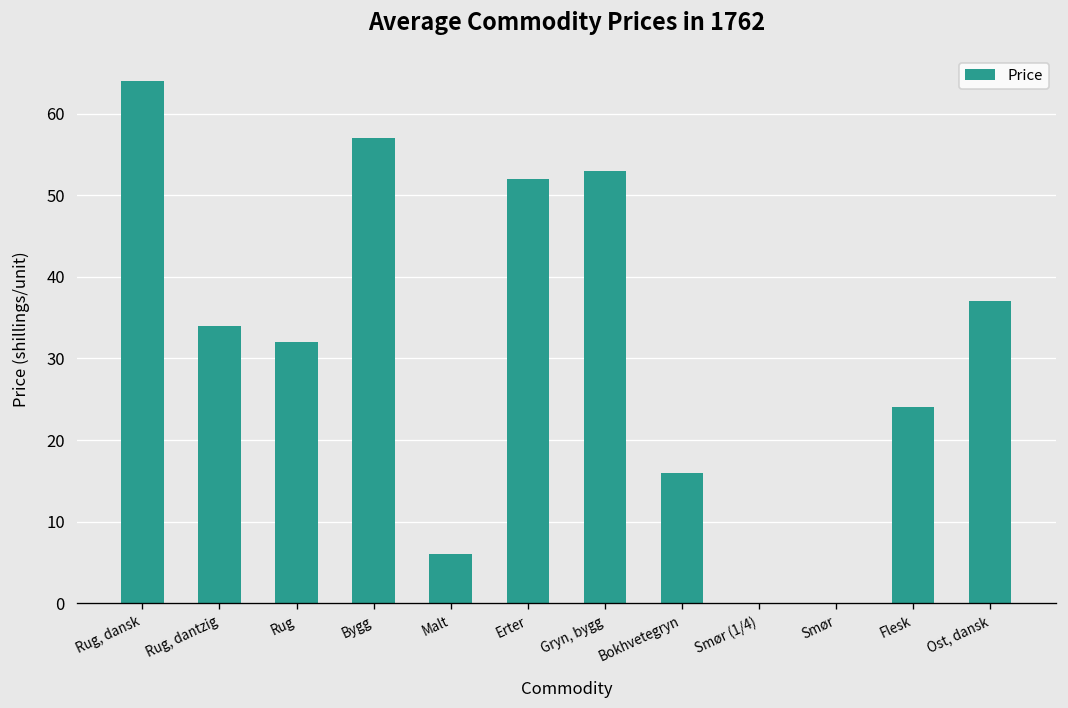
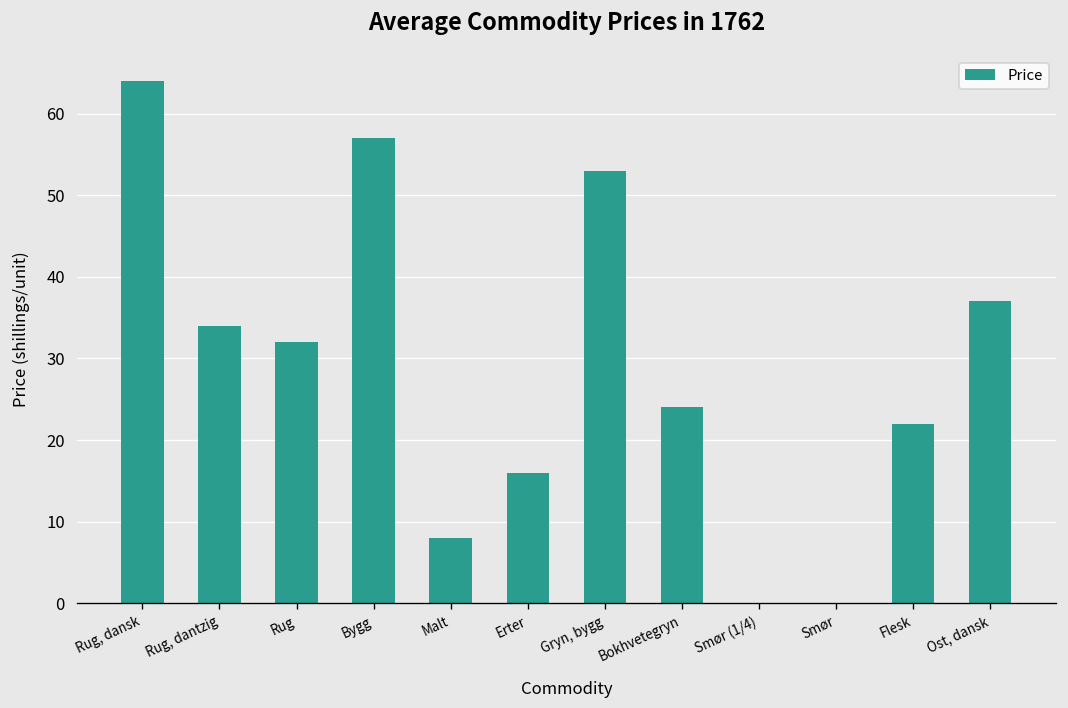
Malt: 6 -> 8
Erter: 52 -> 16
Bokhvetegryn: 16 -> 24
Flesk: 24 -> 22
